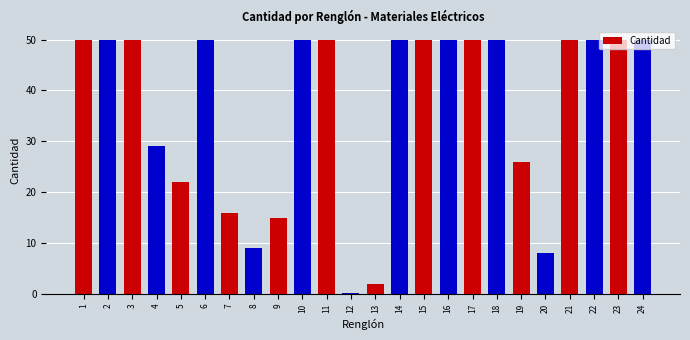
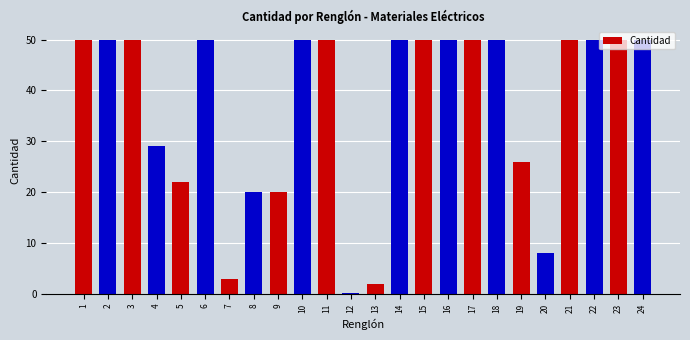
7: 16 -> 3
8: 9 -> 20
9: 15 -> 20
